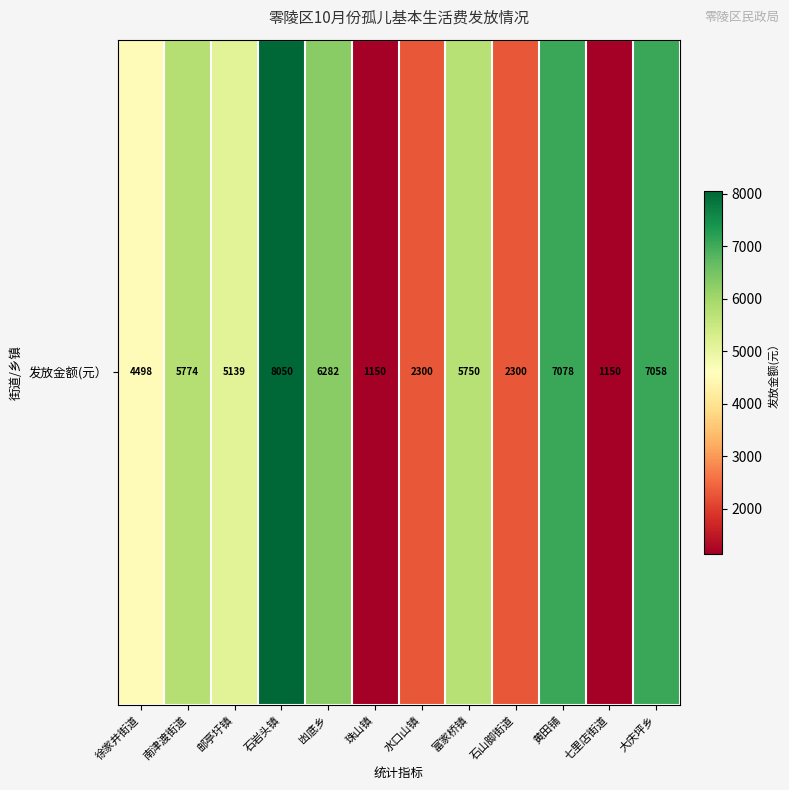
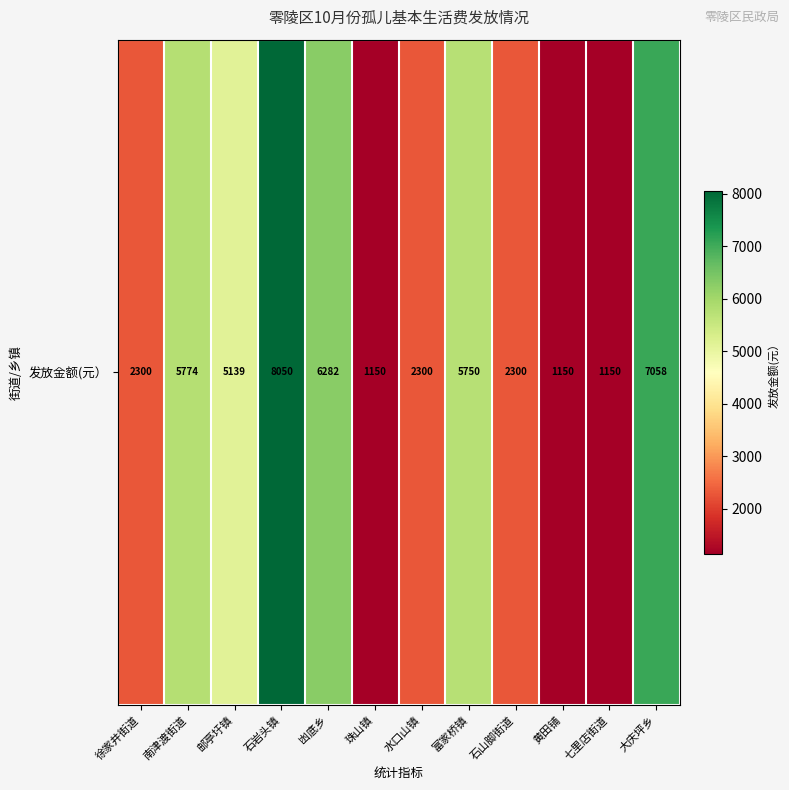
发放金额(元）, 徐家井街道: 4498 -> 2300
发放金额(元）, 黄田铺: 7078 -> 1150
